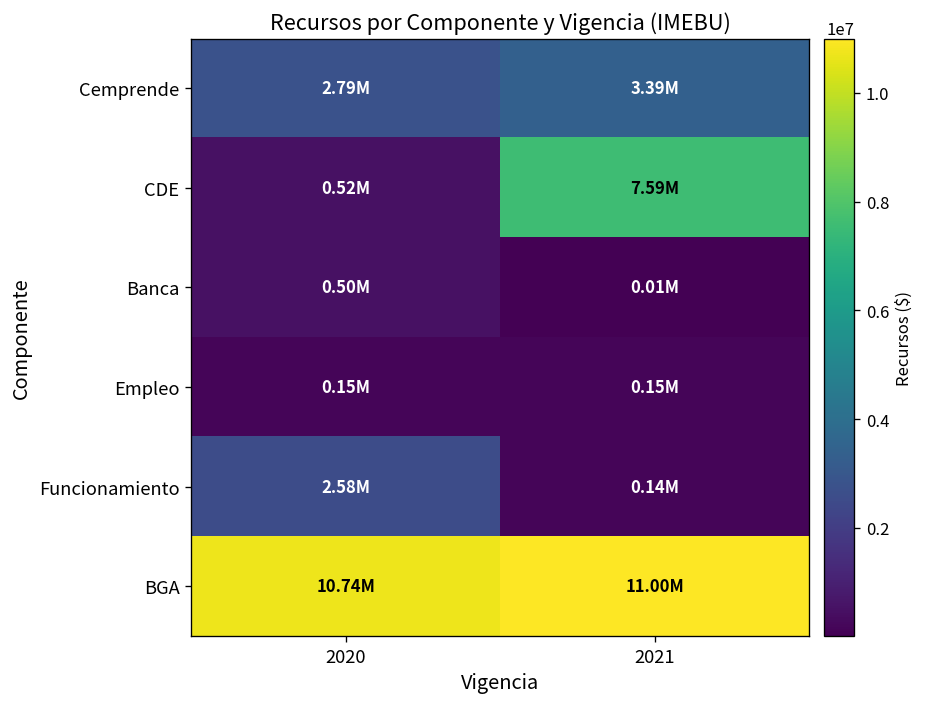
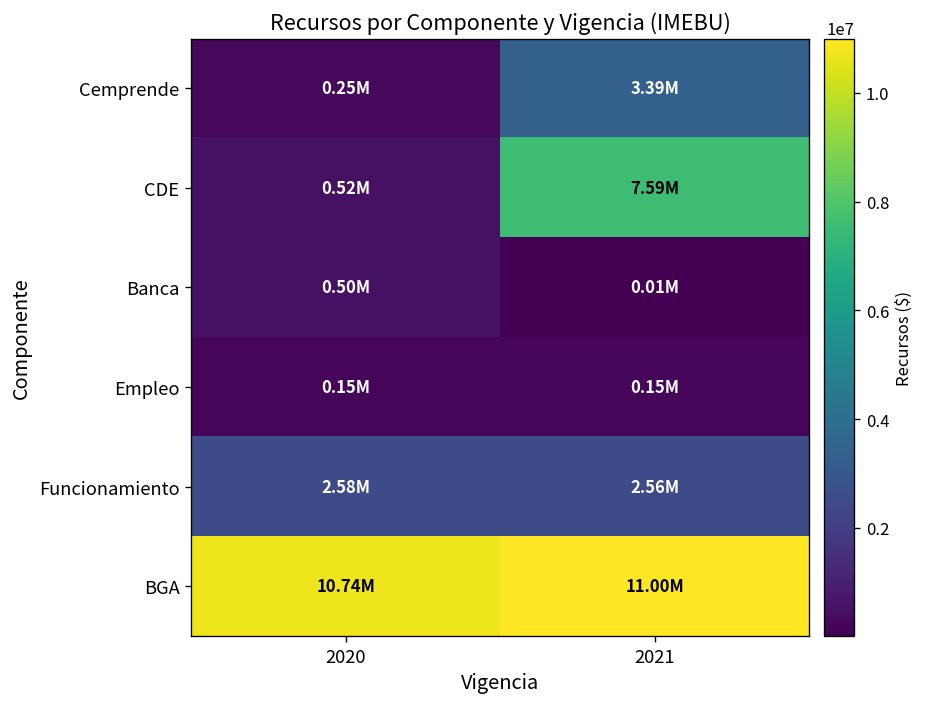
Cemprende, 2020: 2.79M -> 0.25M
Funcionamiento, 2021: 0.14M -> 2.56M
